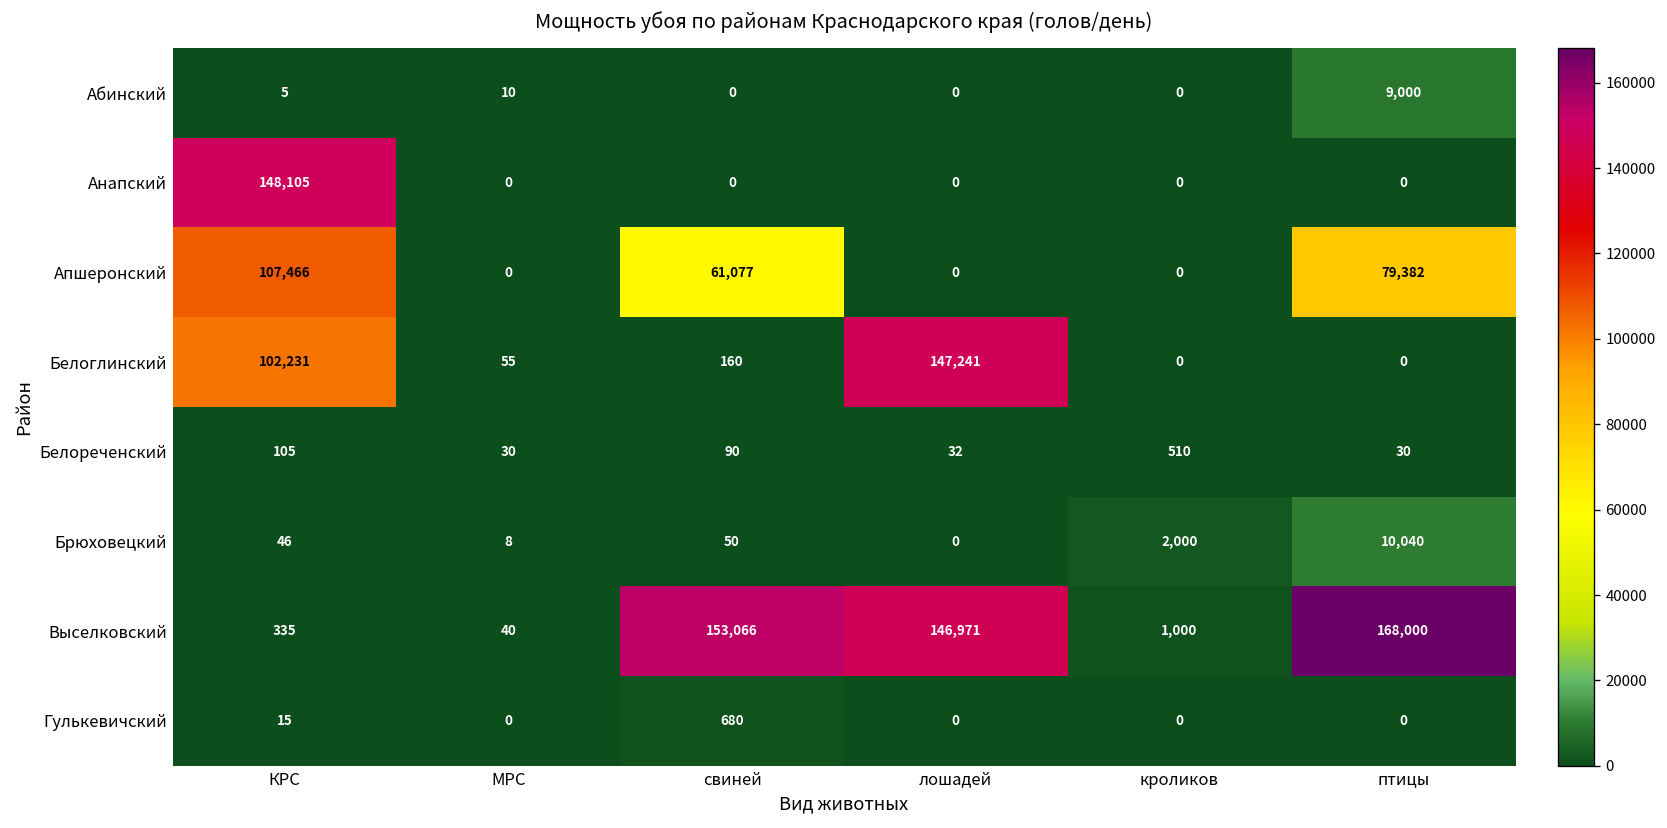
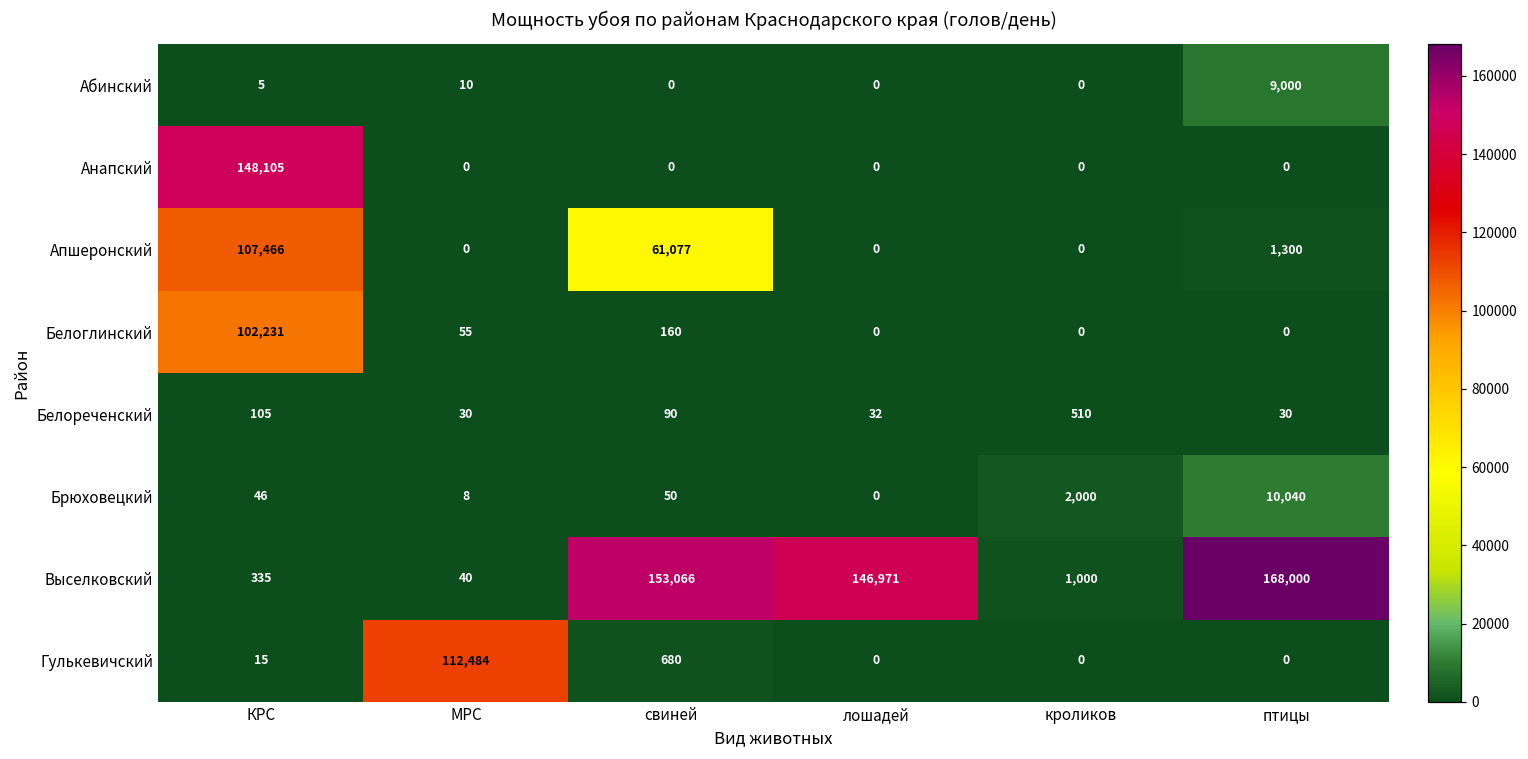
Апшеронский, птицы: 79,382 -> 1,300
Белоглинский, лошадей: 147,241 -> 0
Гулькевичский, МРС: 0 -> 112,484
